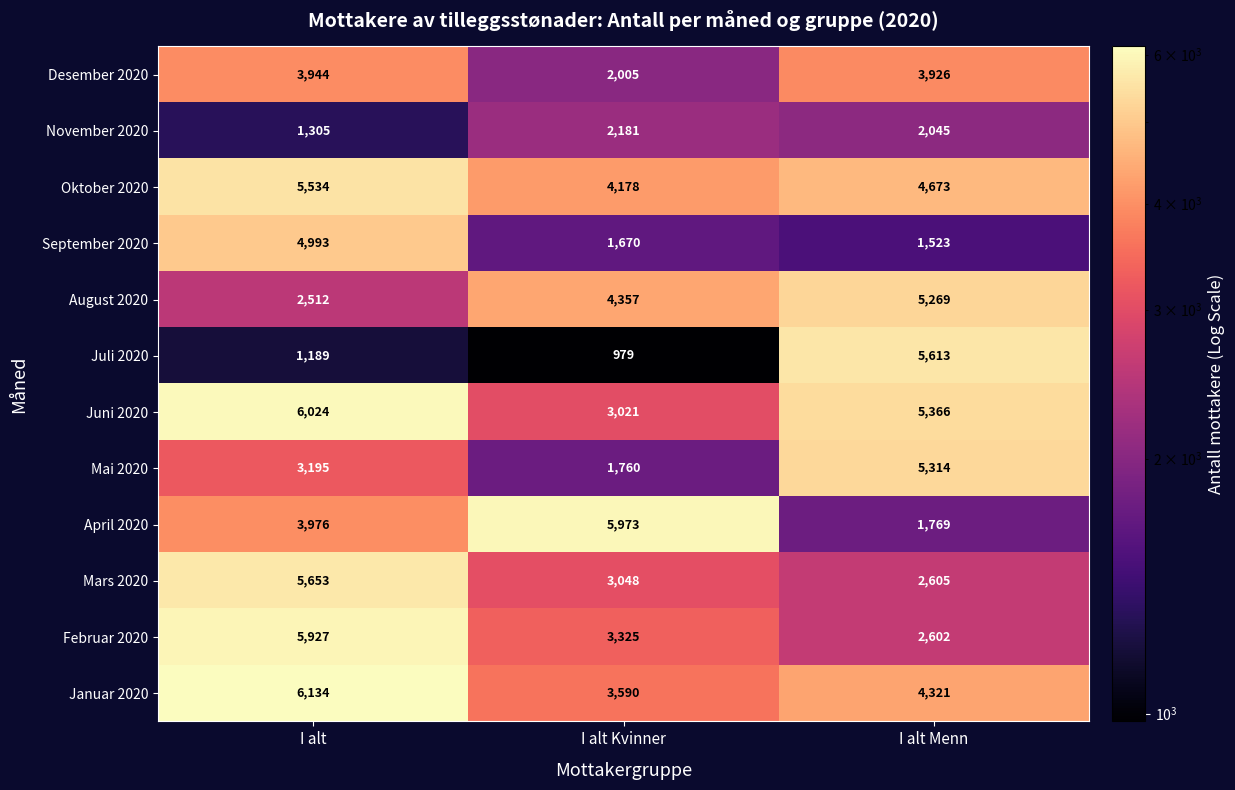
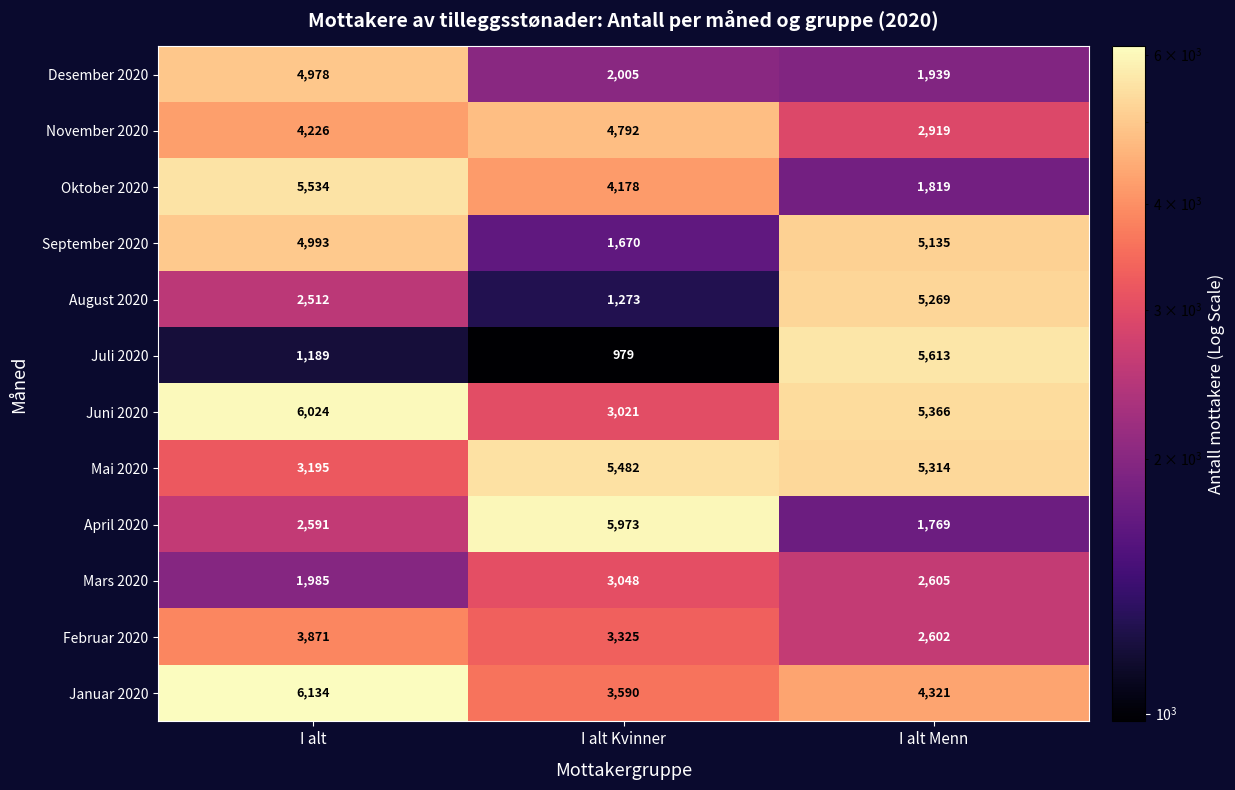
Desember 2020, I alt: 3,944 -> 4,978
Desember 2020, I alt Menn: 3,926 -> 1,939
November 2020, I alt: 1,305 -> 4,226
November 2020, I alt Kvinner: 2,181 -> 4,792
November 2020, I alt Menn: 2,045 -> 2,919
Oktober 2020, I alt Menn: 4,673 -> 1,819
September 2020, I alt Menn: 1,523 -> 5,135
August 2020, I alt Kvinner: 4,357 -> 1,273
Mai 2020, I alt Kvinner: 1,760 -> 5,482
April 2020, I alt: 3,976 -> 2,591
Mars 2020, I alt: 5,653 -> 1,985
Februar 2020, I alt: 5,927 -> 3,871
